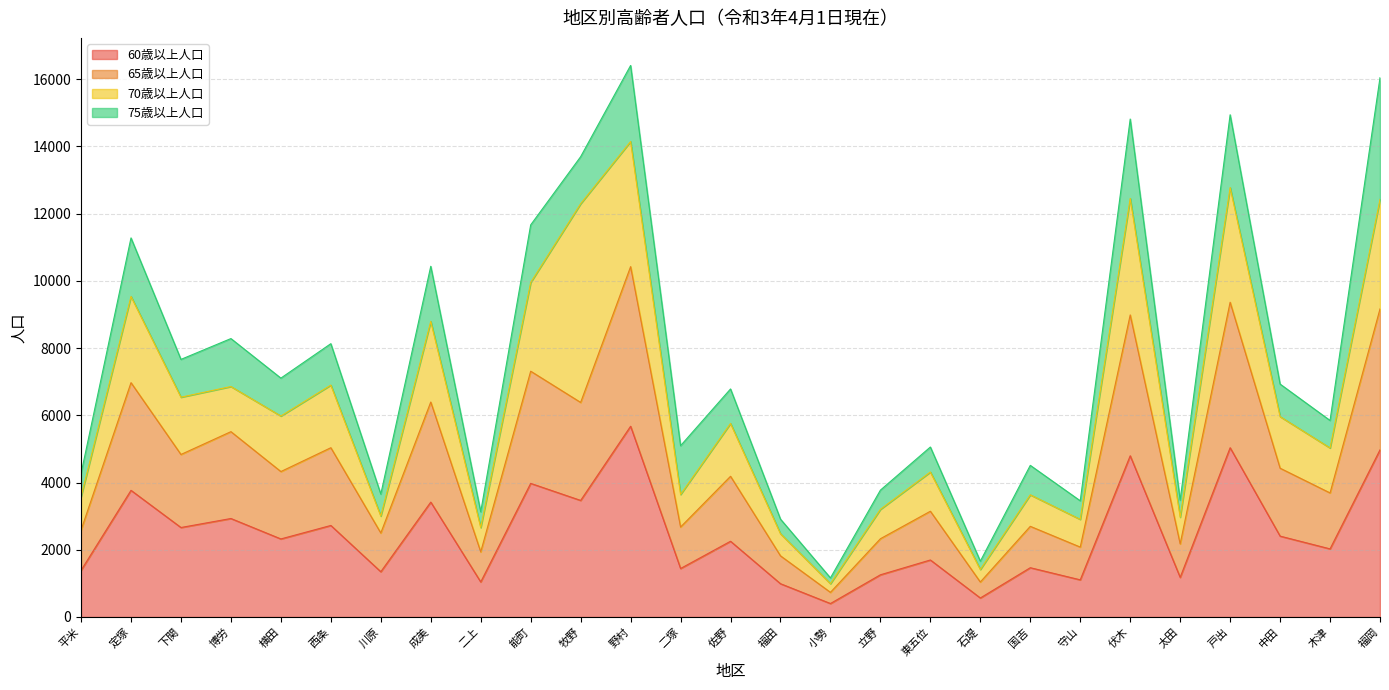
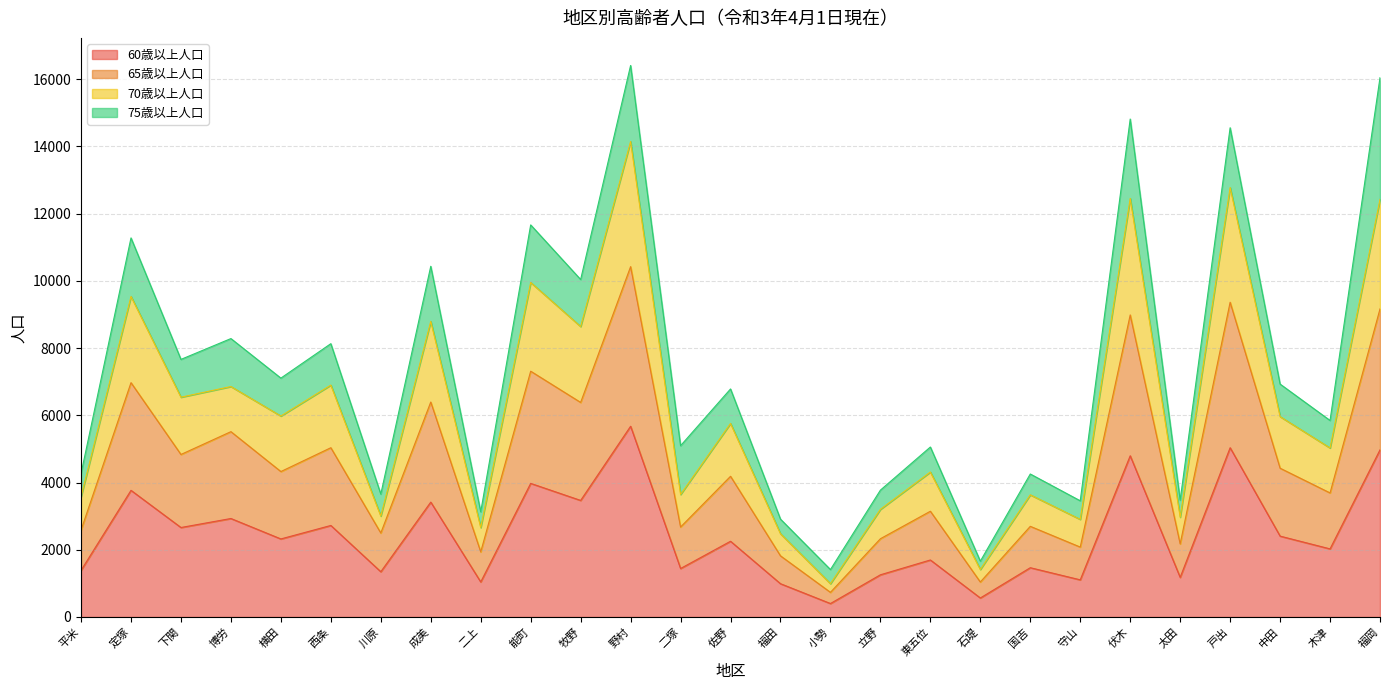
70歳以上人口, 牧野: 5900 -> 2300
75歳以上人口, 小勢: 200 -> 400
75歳以上人口, 国吉: 900 -> 600
75歳以上人口, 戸出: 2200 -> 1800
